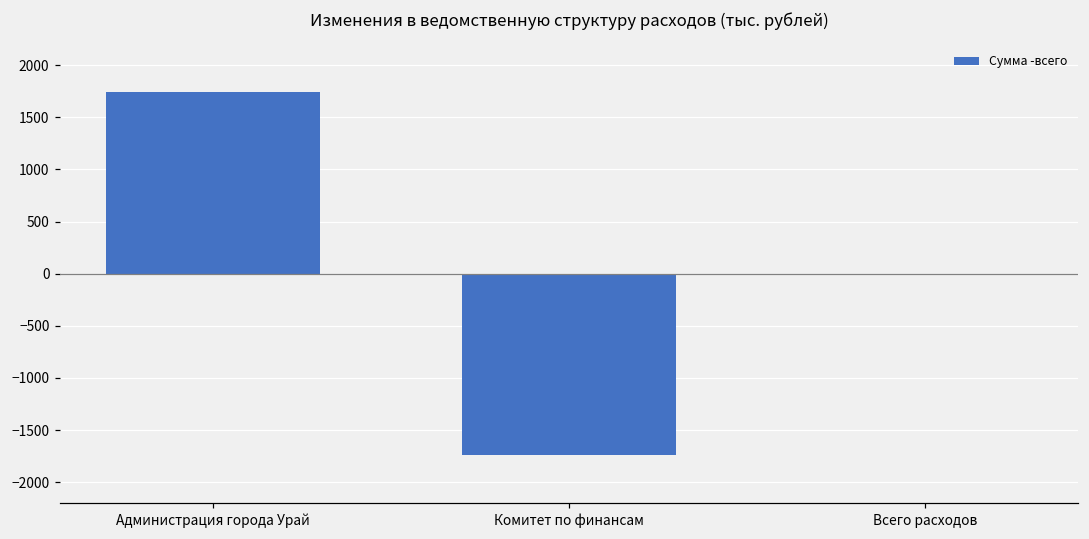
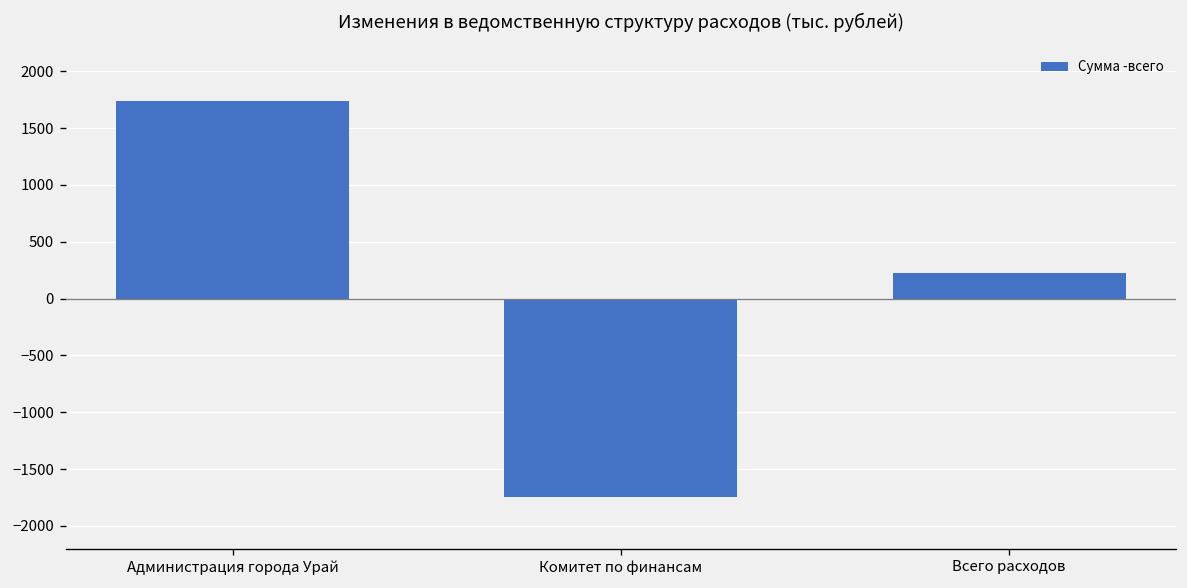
Всего расходов: 0 -> 200
